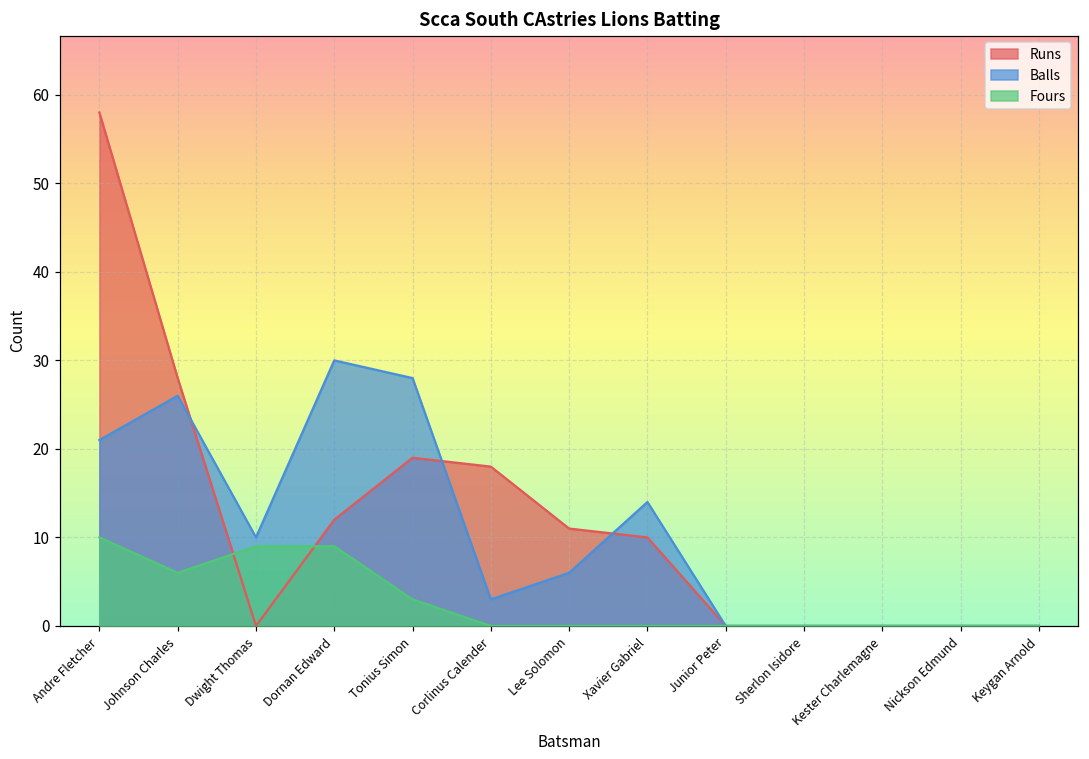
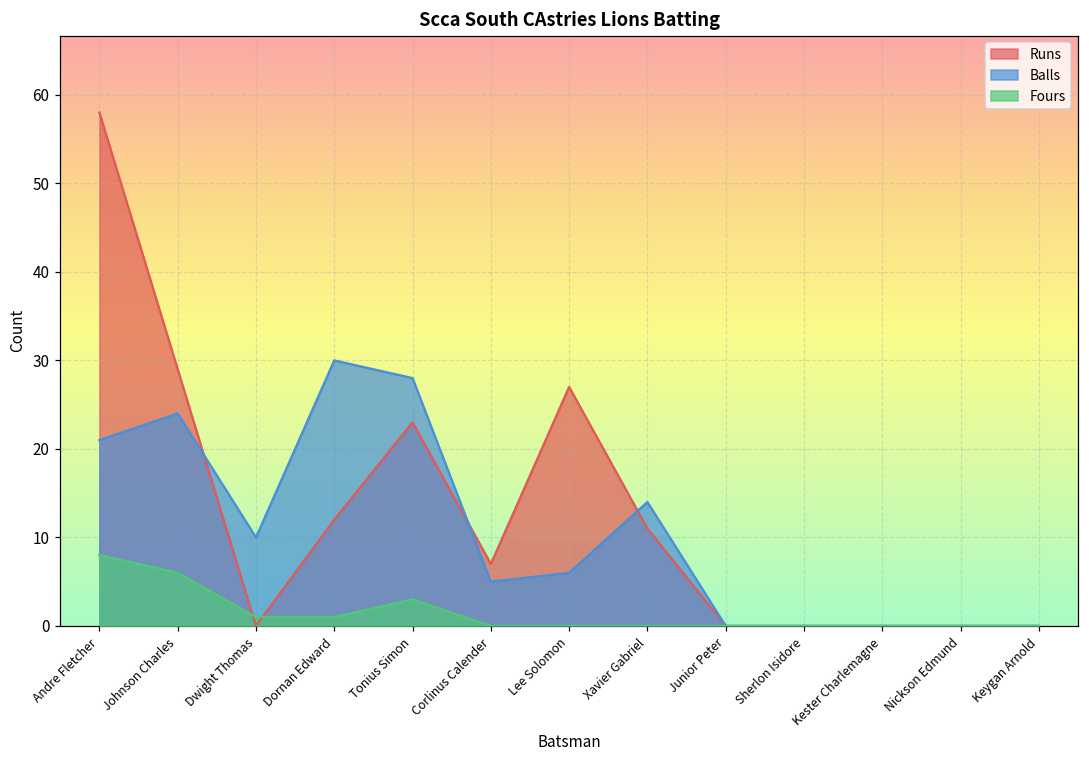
Fours, Andre Fletcher: 10 -> 8
Runs, Johnson Charles: 28 -> 29
Balls, Johnson Charles: 26 -> 24
Fours, Dwight Thomas: 9 -> 1
Fours, Dornan Edward: 9 -> 1
Runs, Tonius Simon: 19 -> 23
Runs, Corlinus Calender: 18 -> 7
Balls, Corlinus Calender: 3 -> 5
Runs, Lee Solomon: 11 -> 27
Runs, Xavier Gabriel: 10 -> 11
